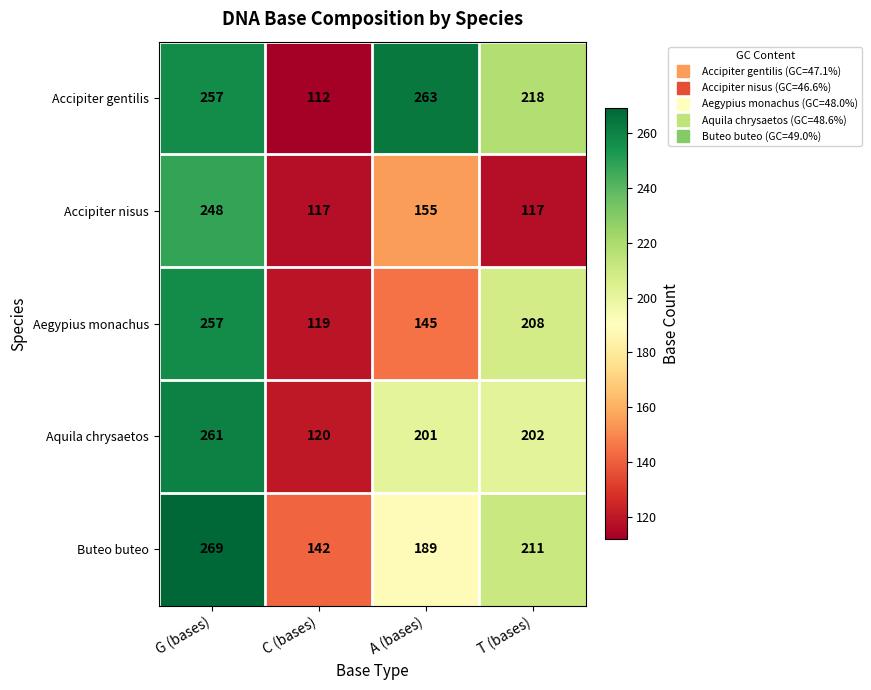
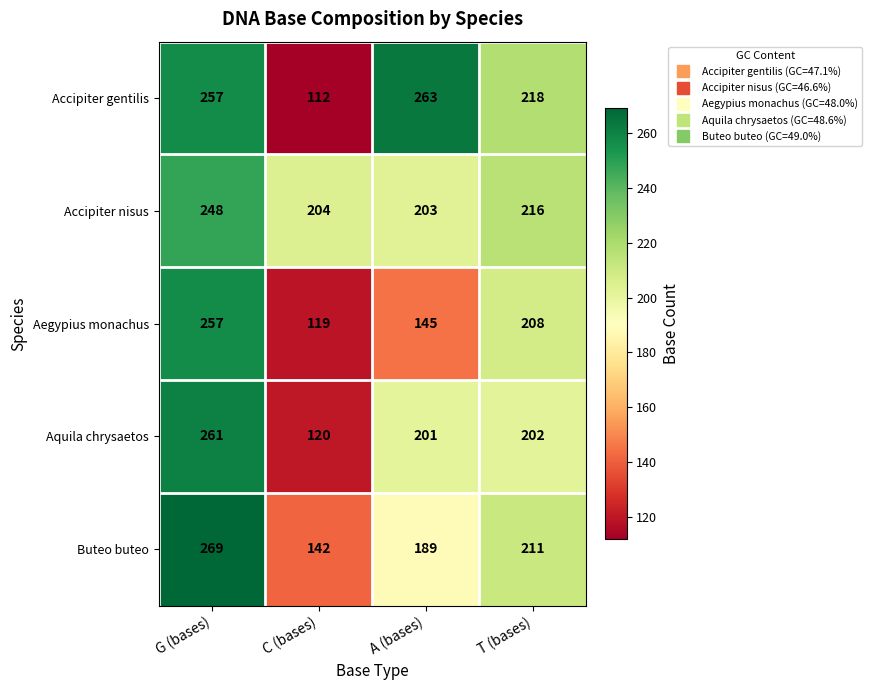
Accipiter nisus, C (bases): 117 -> 204
Accipiter nisus, A (bases): 155 -> 203
Accipiter nisus, T (bases): 117 -> 216
